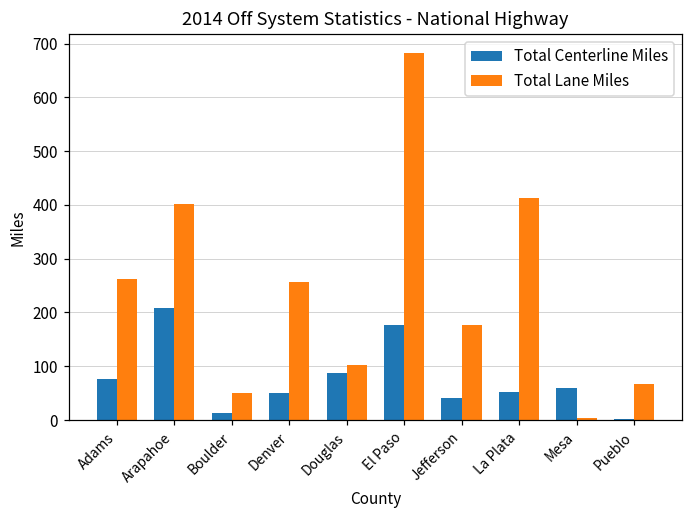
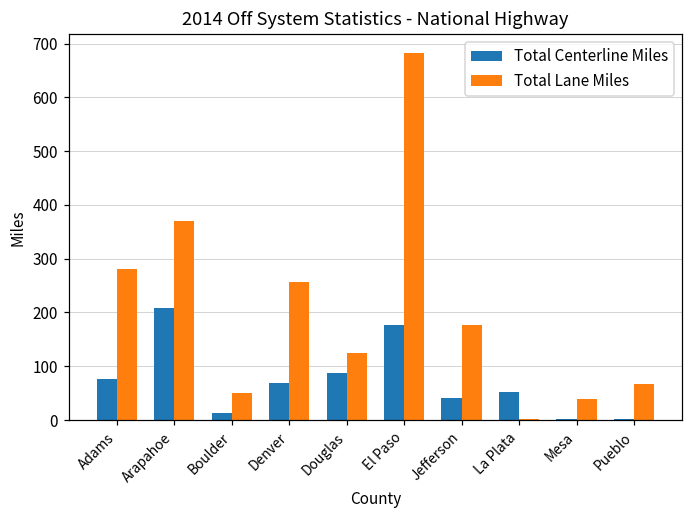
Total Lane Miles, Adams: 260 -> 280
Total Lane Miles, Arapahoe: 400 -> 370
Total Centerline Miles, Denver: 50 -> 70
Total Lane Miles, Douglas: 100 -> 120
Total Lane Miles, La Plata: 410 -> 0
Total Centerline Miles, Mesa: 60 -> 0
Total Lane Miles, Mesa: 0 -> 40
